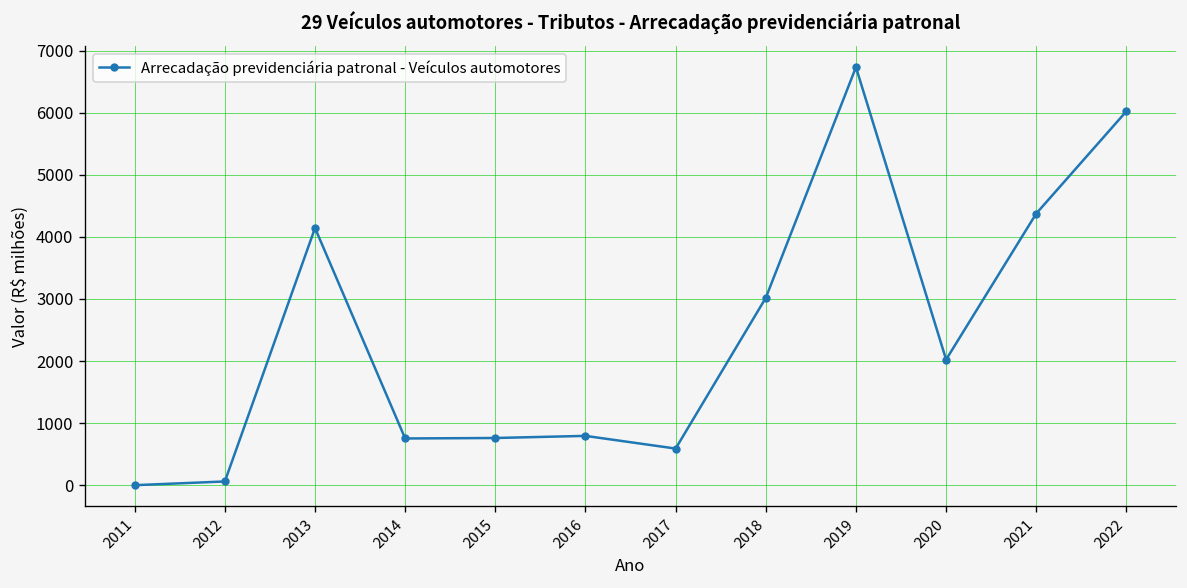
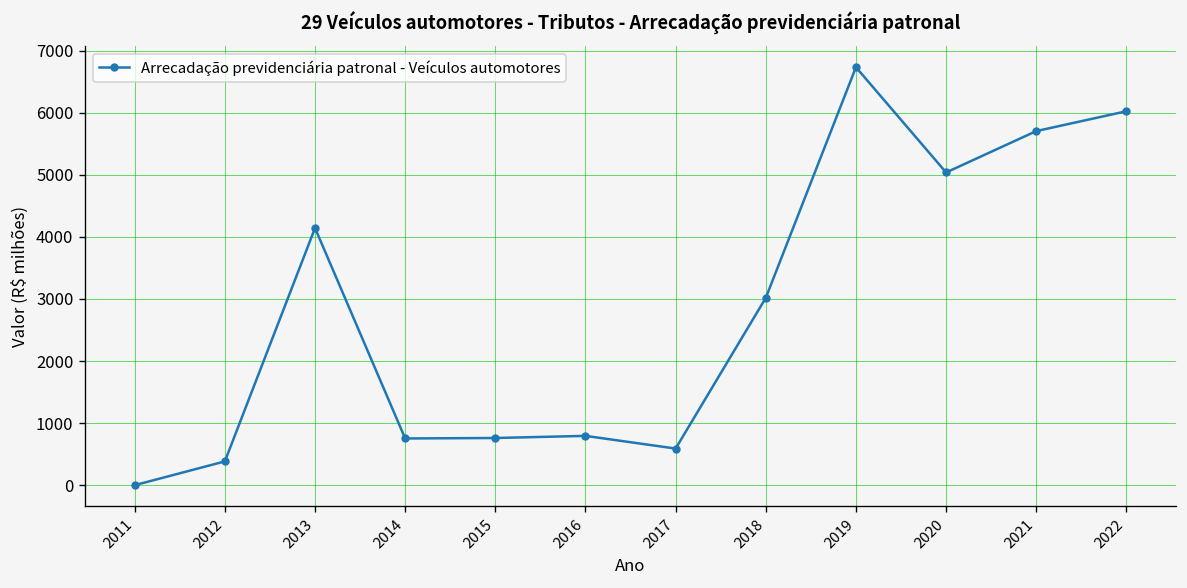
2012: 100 -> 400
2020: 2000 -> 5000
2021: 4400 -> 5700
